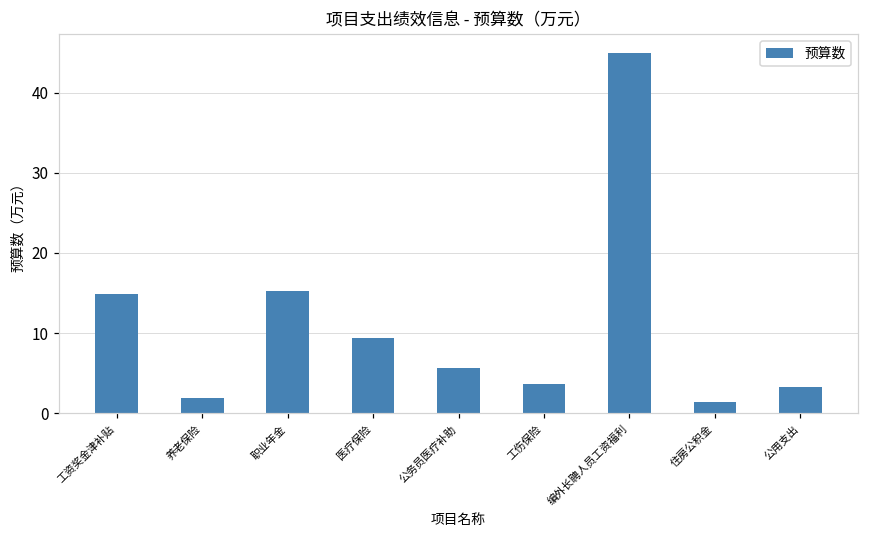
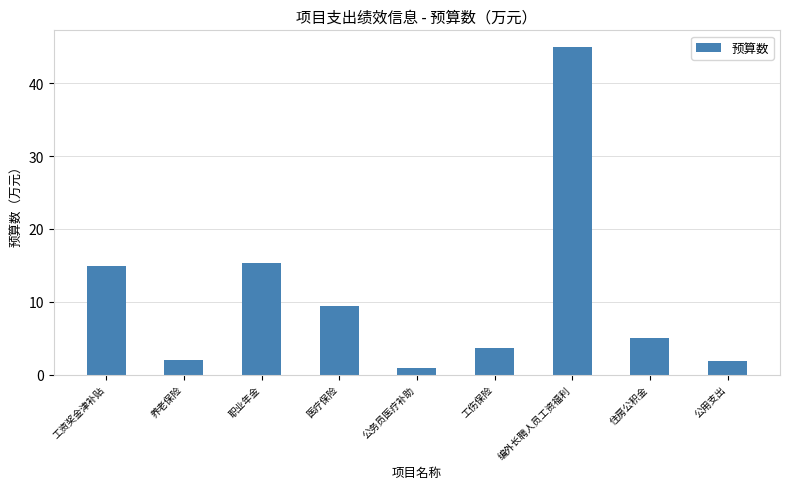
公务员医疗补助: 6 -> 1
住房公积金: 1 -> 5
公用支出: 3 -> 2
